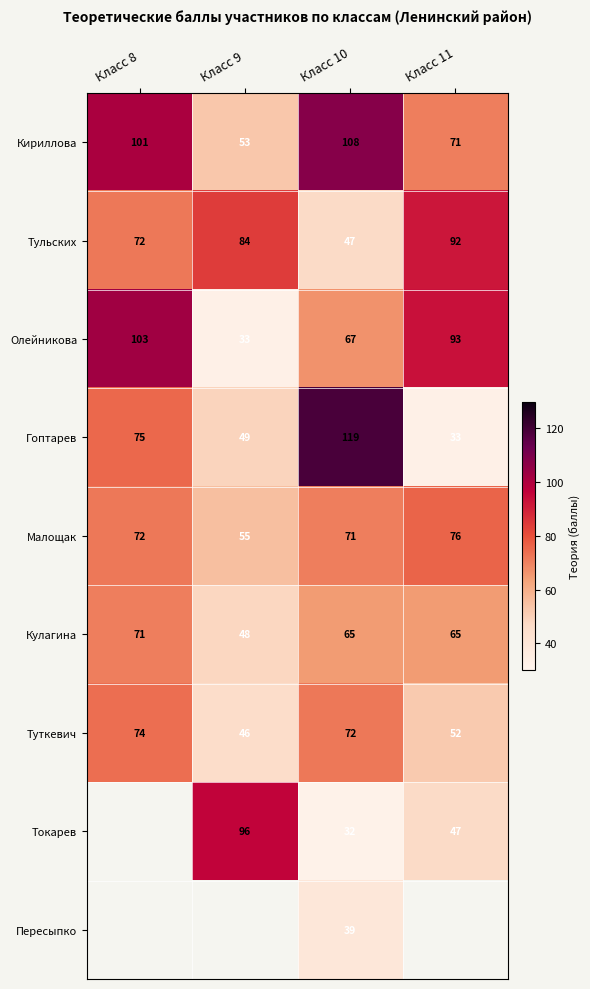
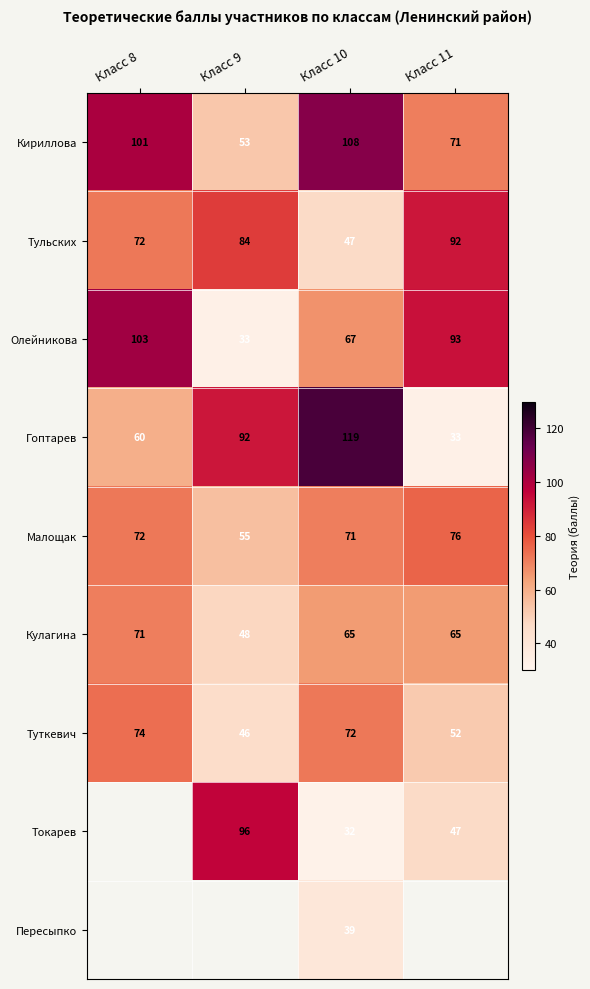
Гоптарев, Класс 8: 75 -> 60
Гоптарев, Класс 9: 49 -> 92
